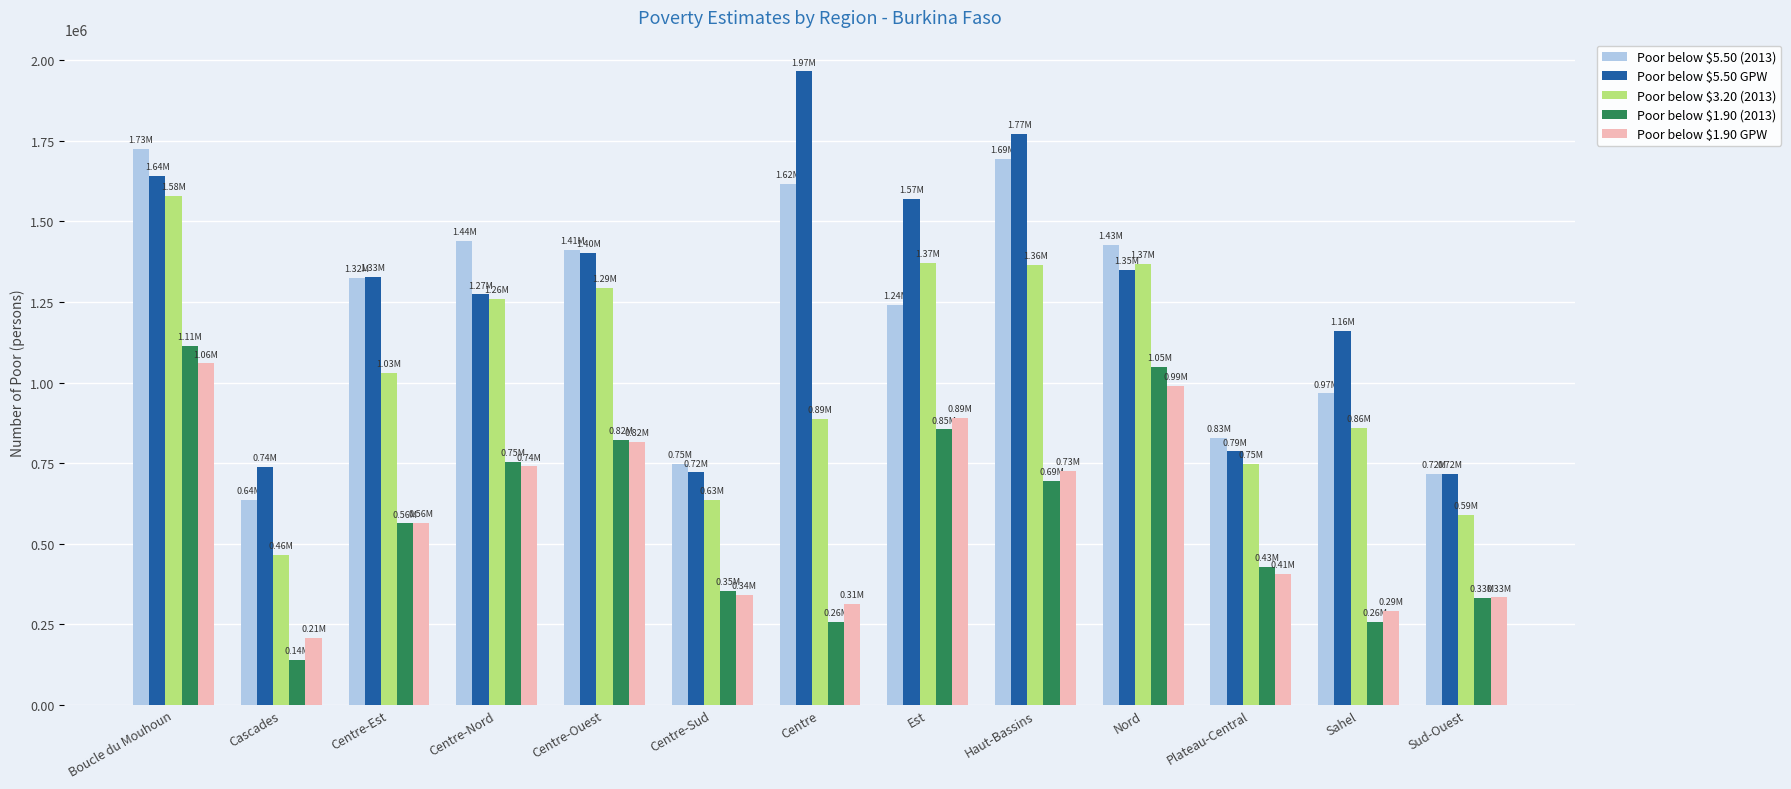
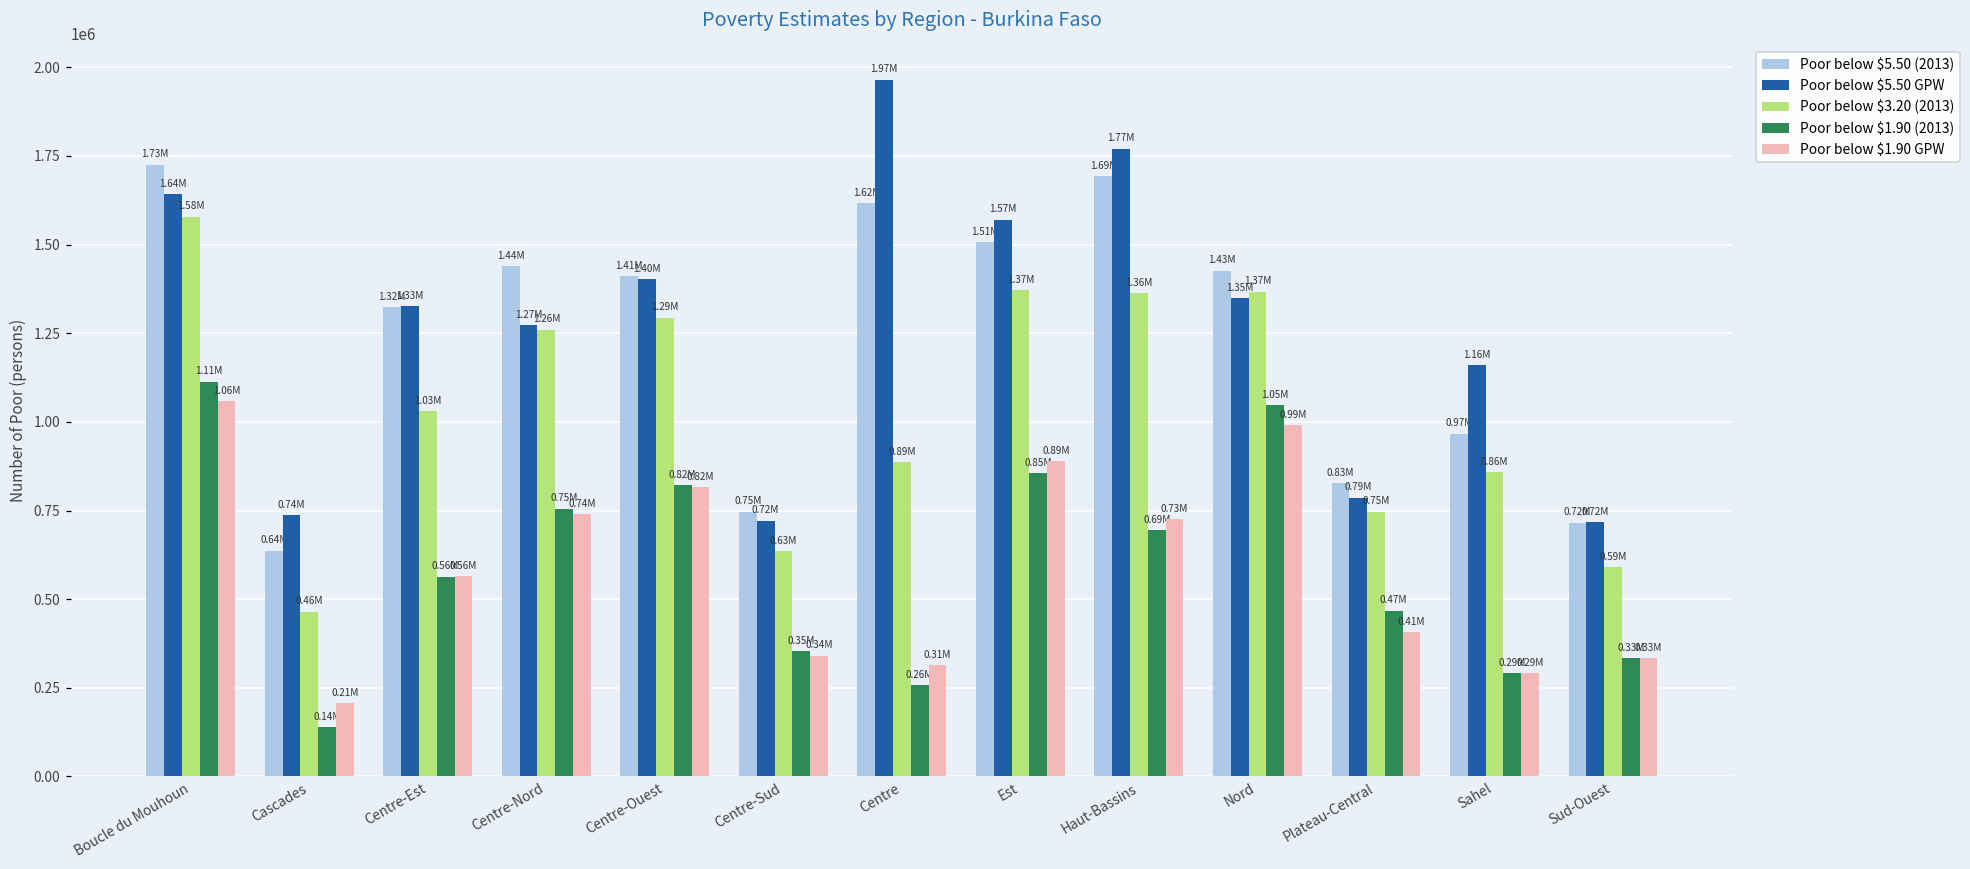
Poor below $5.50 (2013), Est: 1.24M -> 1.51M
Poor below $1.90 (2013), Plateau-Central: 0.43M -> 0.47M
Poor below $1.90 (2013), Sahel: 0.26M -> 0.29M
